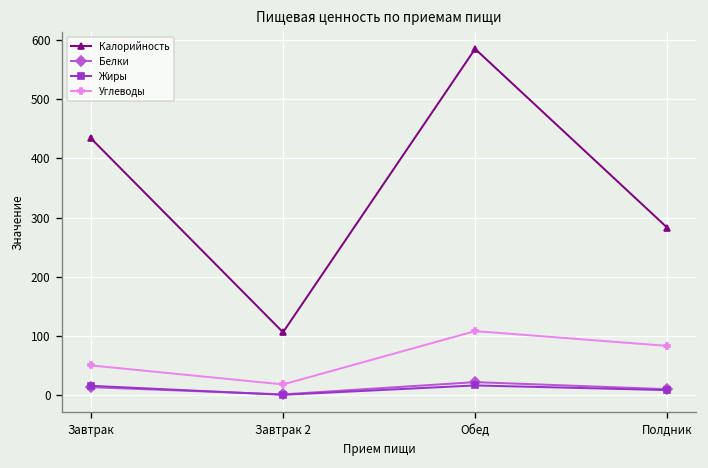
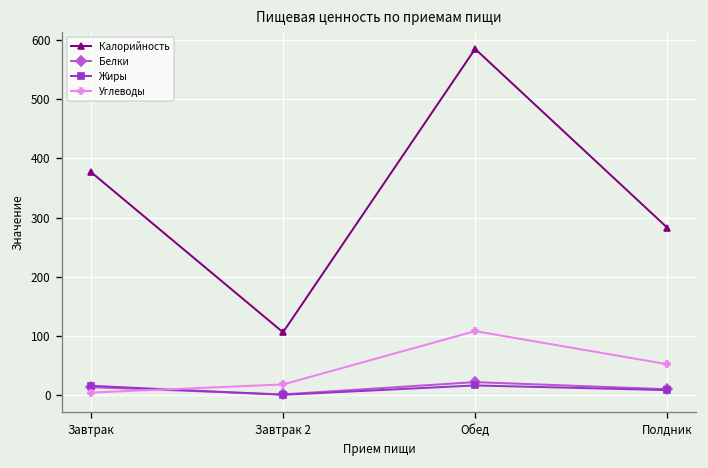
Калорийность, Завтрак: 430 -> 380
Углеводы, Завтрак: 50 -> 0
Углеводы, Полдник: 80 -> 50
